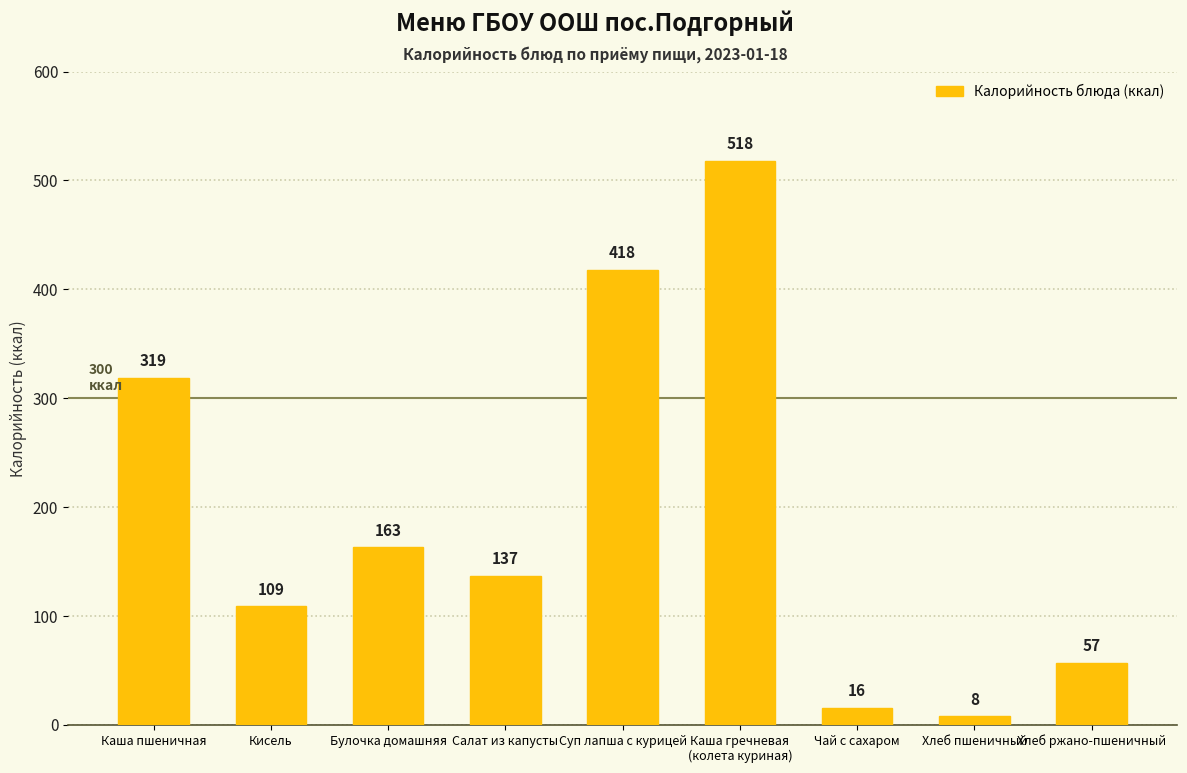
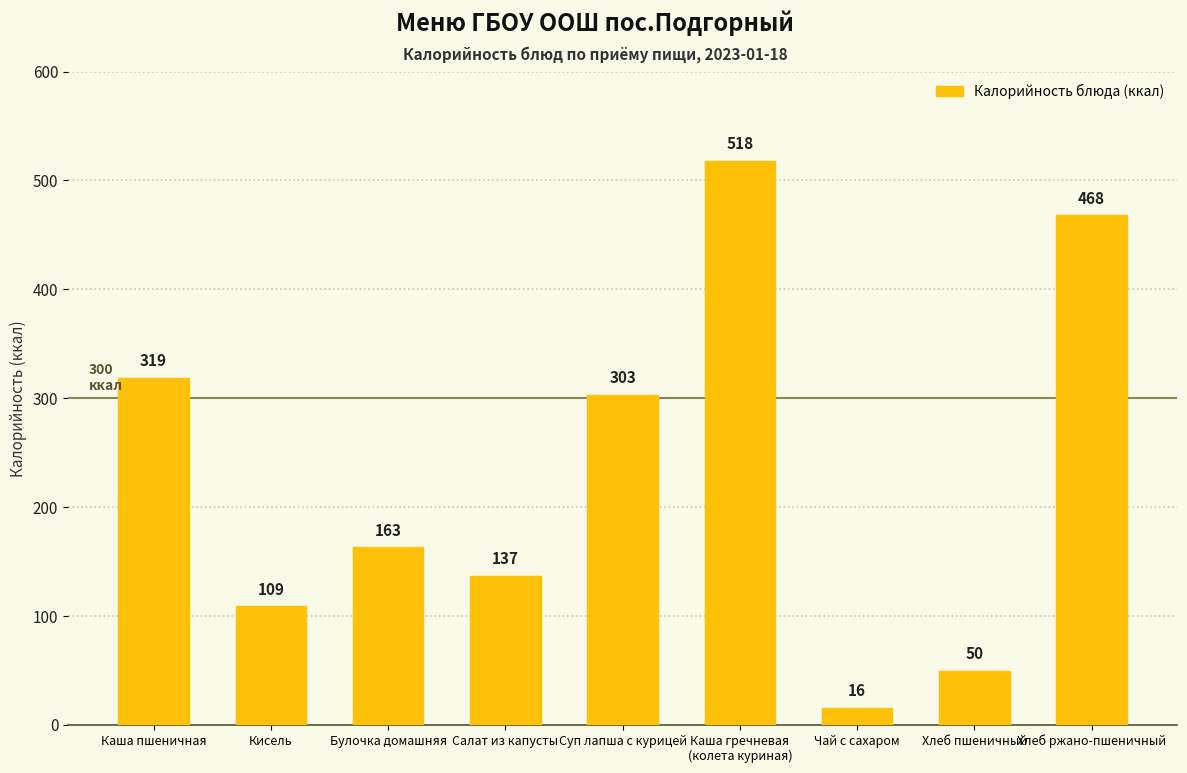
Суп лапша с курицей: 418 -> 303
Хлеб пшеничный: 8 -> 50
Хлеб ржано-пшеничный: 57 -> 468
